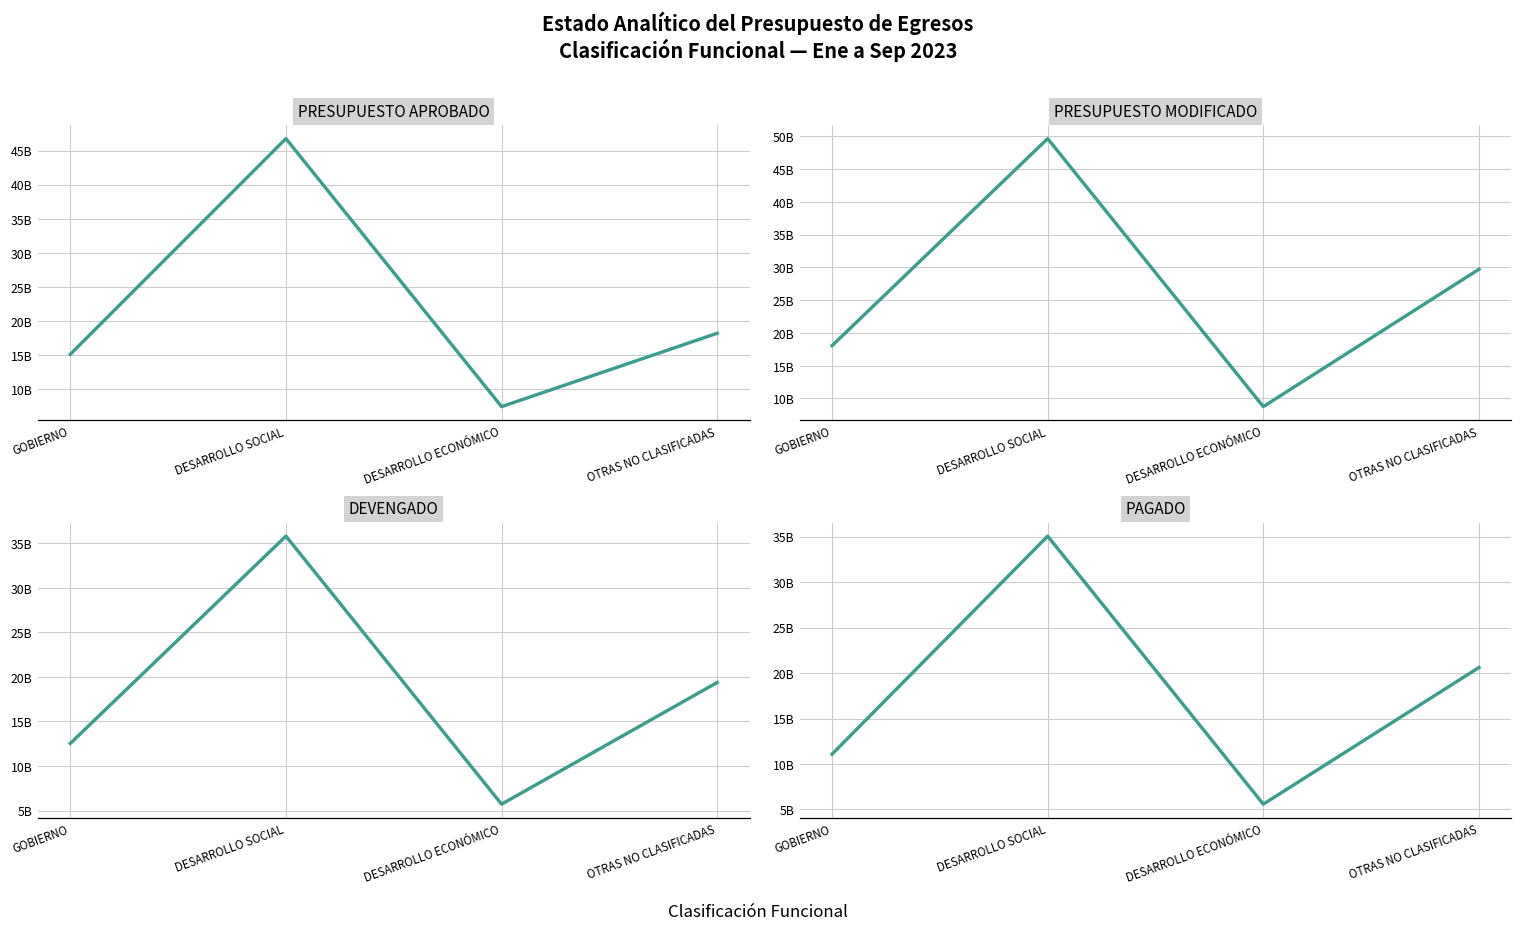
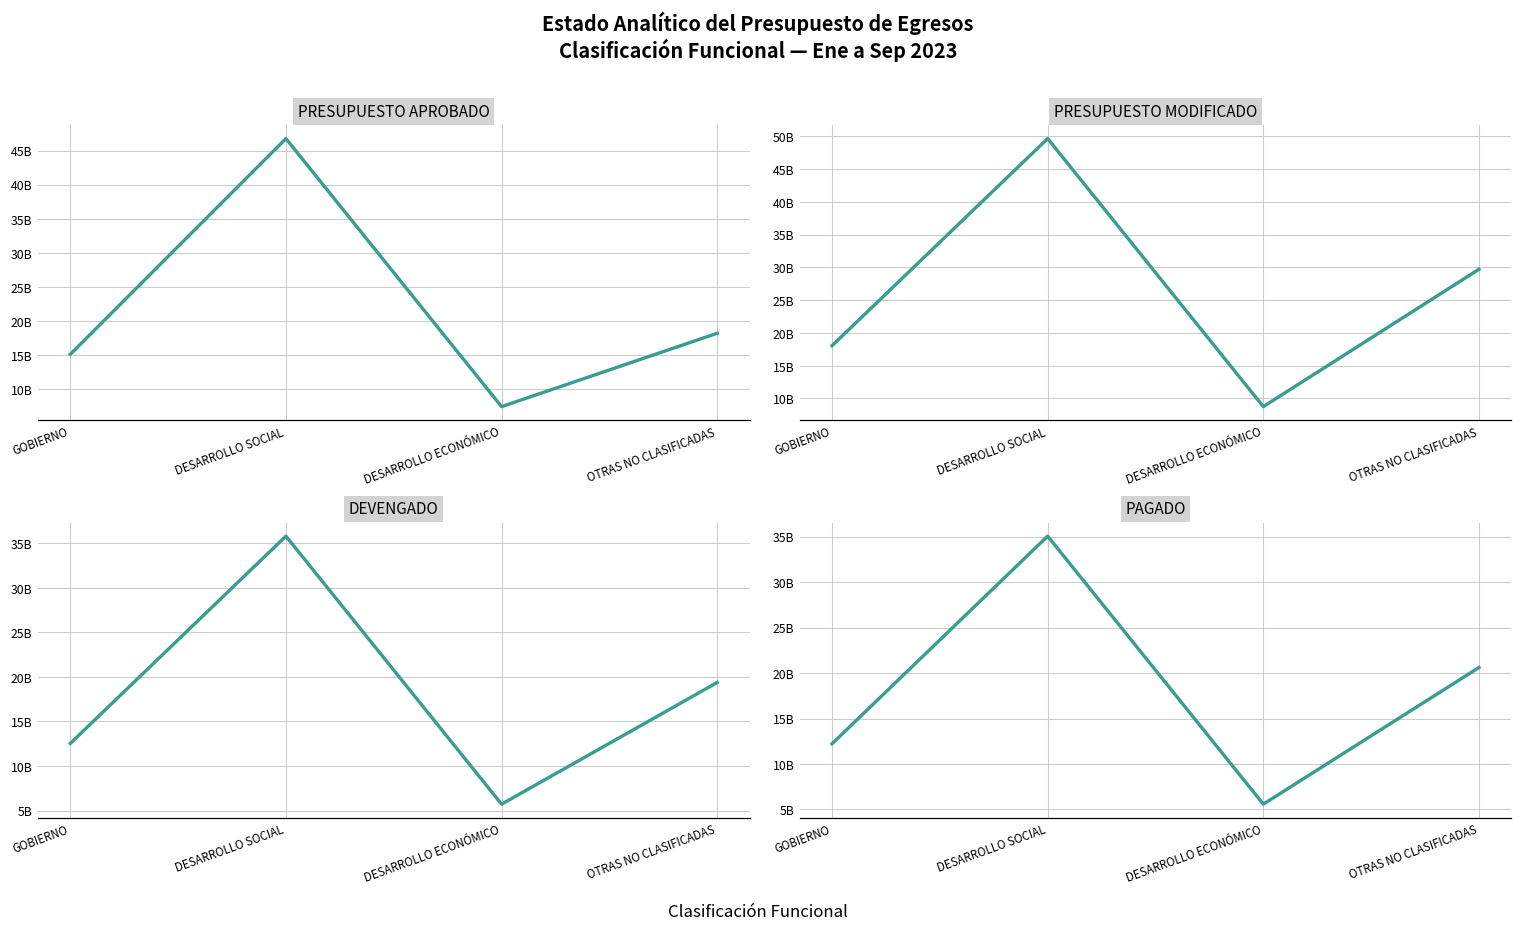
PAGADO, GOBIERNO: 11000000000 -> 12000000000
